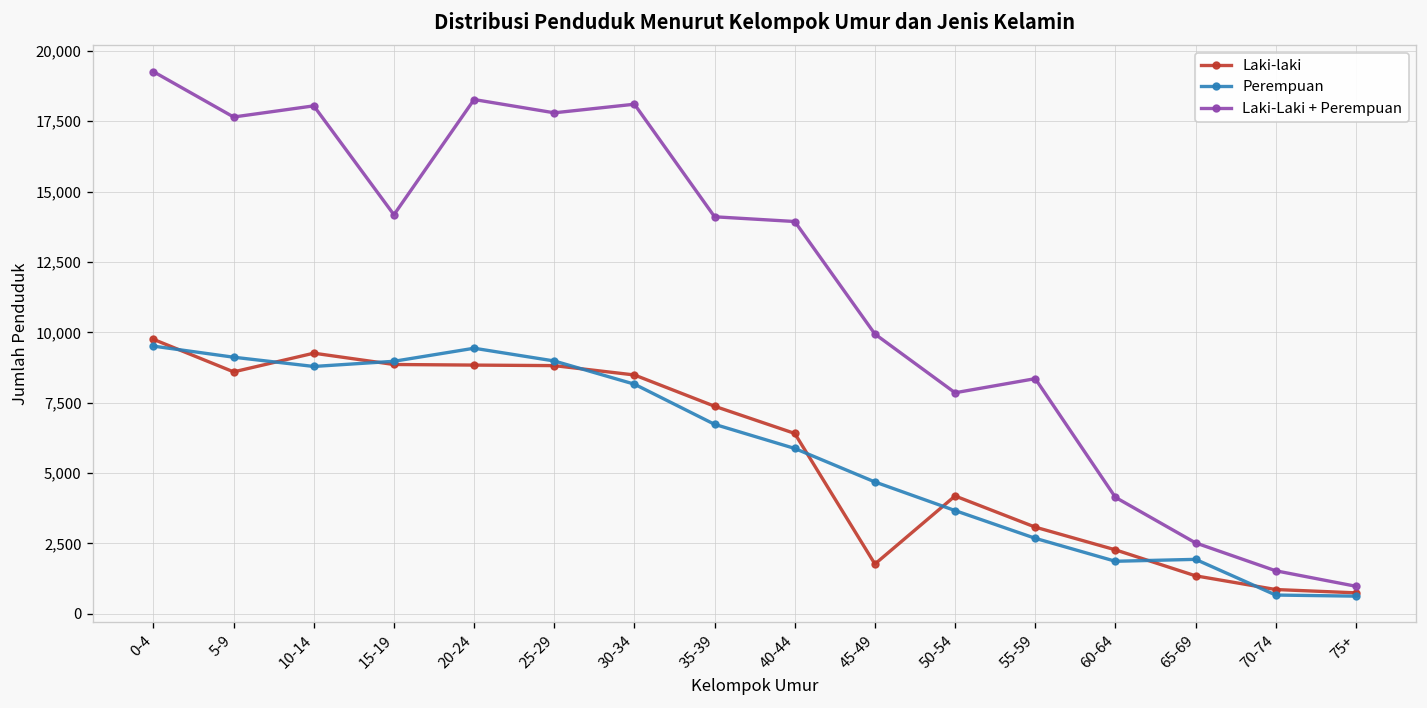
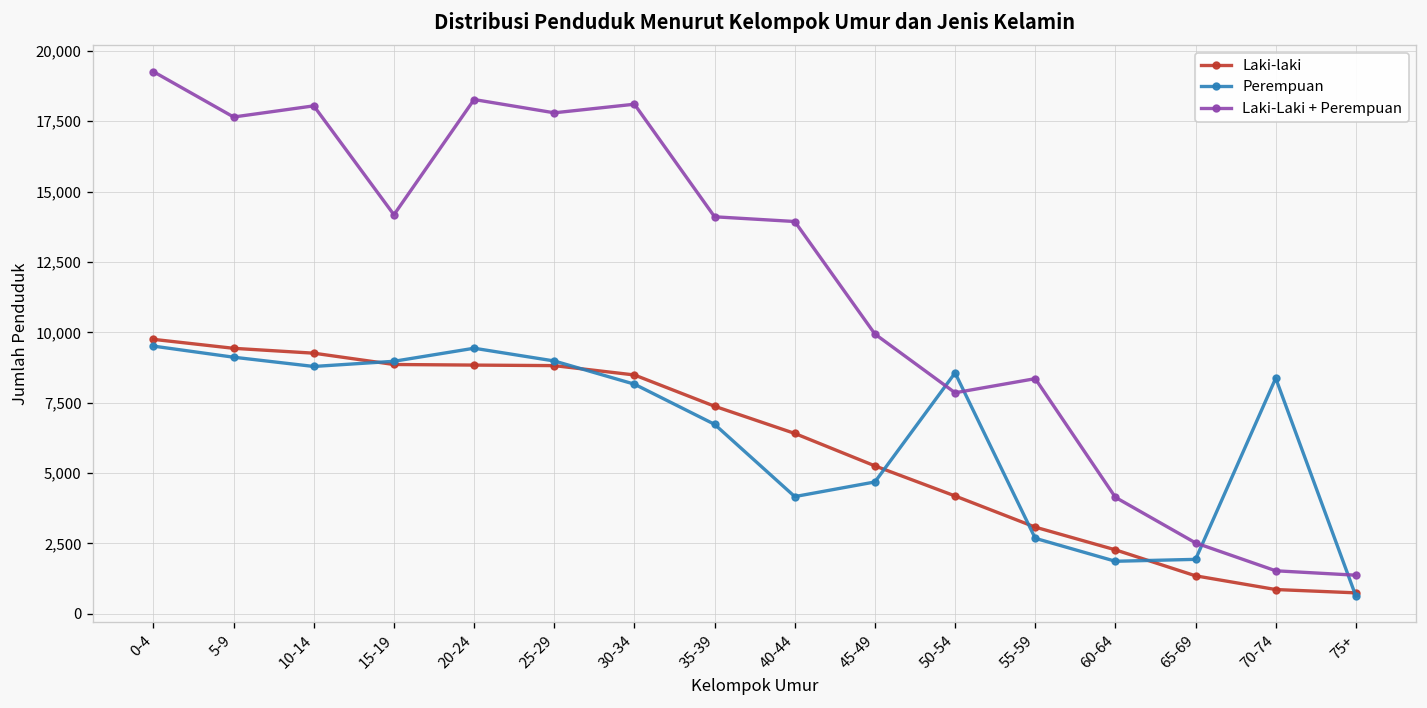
Laki-laki, 5-9: 8,600 -> 9,400
Perempuan, 40-44: 5,900 -> 4,200
Laki-laki, 45-49: 1,800 -> 5,300
Perempuan, 50-54: 3,700 -> 8,600
Perempuan, 70-74: 700 -> 8,400
Laki-Laki + Perempuan, 75+: 1,000 -> 1,400
